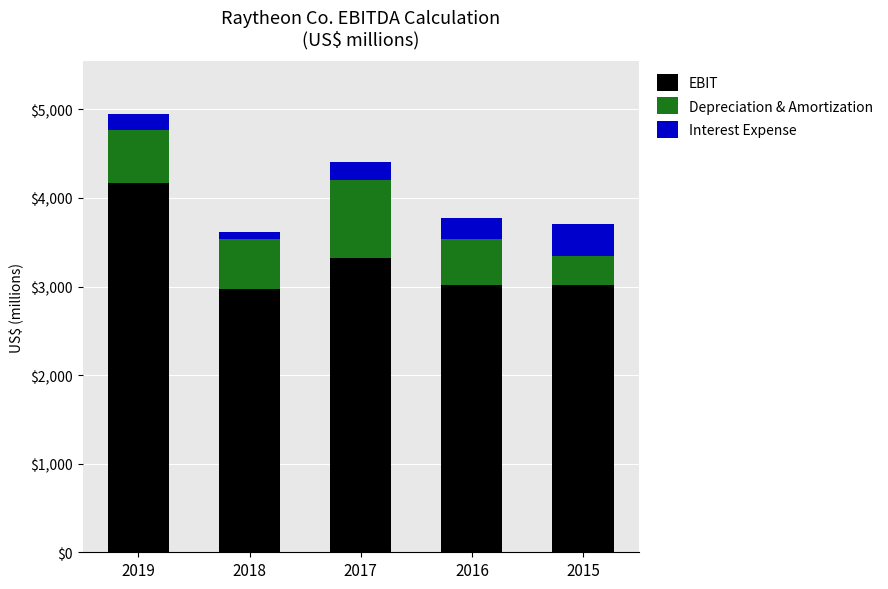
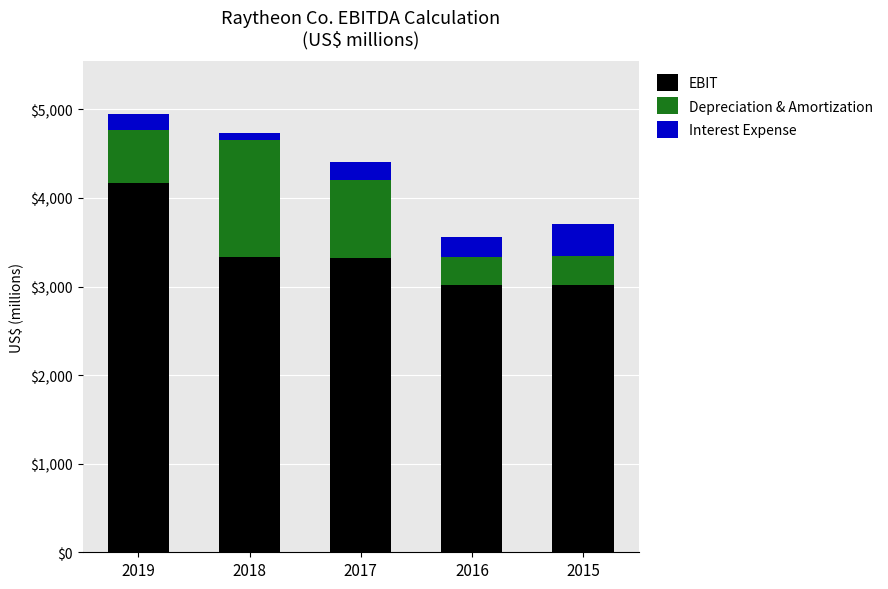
EBIT, 2018: $3,000 -> $3,300
Depreciation & Amortization, 2018: $600 -> $1,300
Depreciation & Amortization, 2016: $500 -> $300
